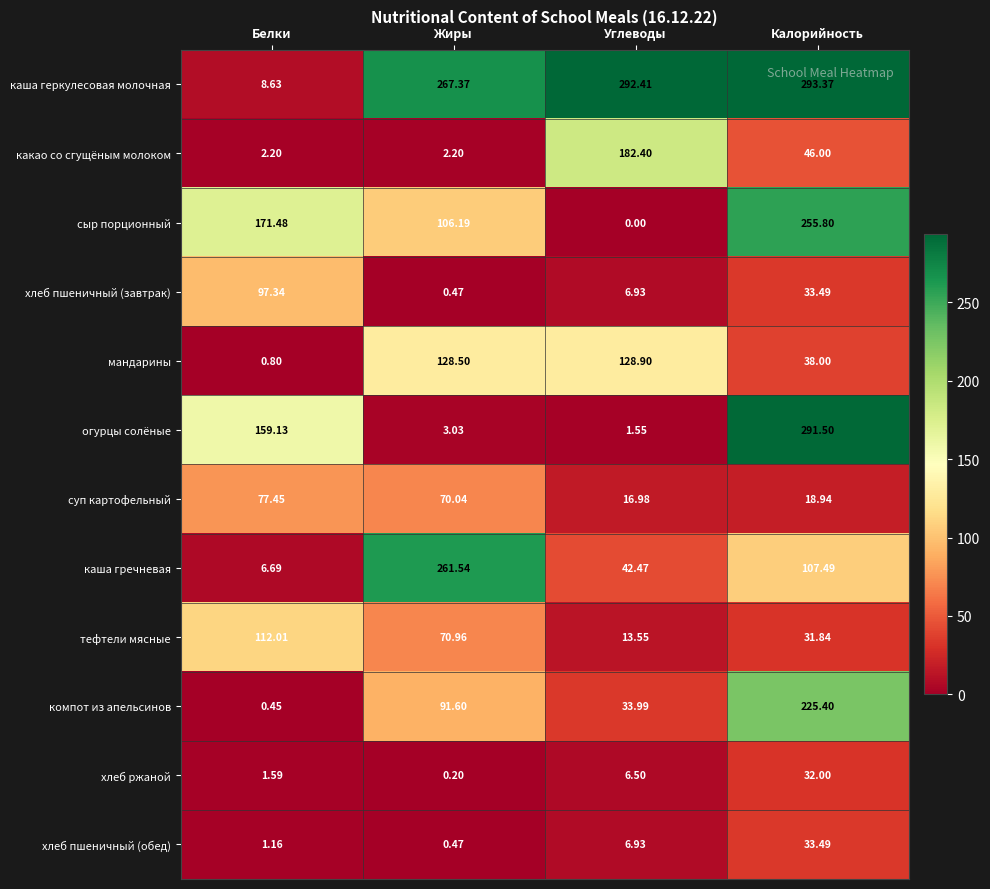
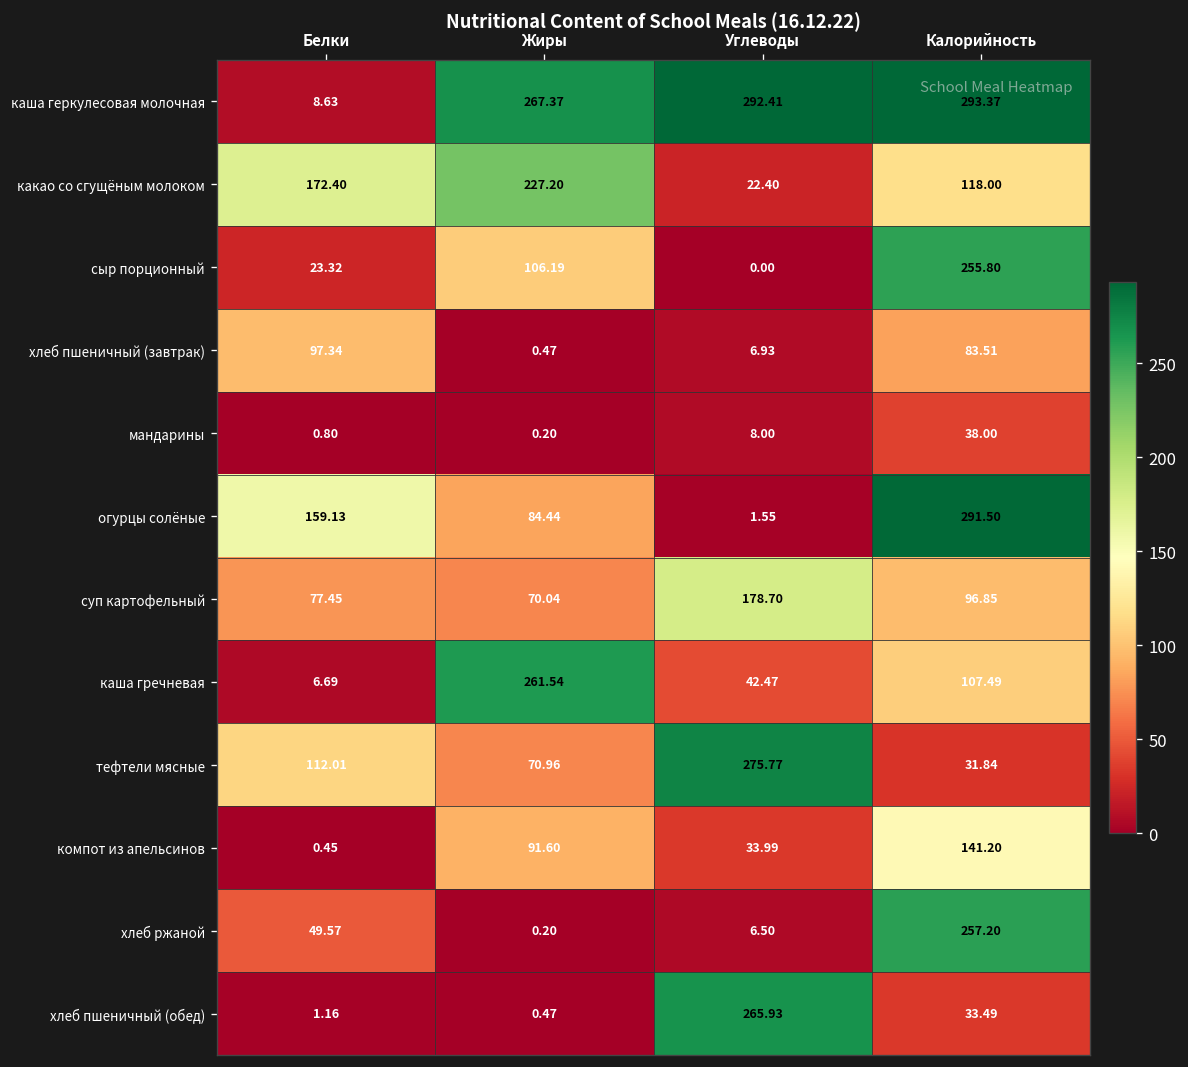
какао со сгущёным молоком, Белки: 2.20 -> 172.40
какао со сгущёным молоком, Жиры: 2.20 -> 227.20
какао со сгущёным молоком, Углеводы: 182.40 -> 22.40
какао со сгущёным молоком, Калорийность: 46.00 -> 118.00
сыр порционный, Белки: 171.48 -> 23.32
хлеб пшеничный (завтрак), Калорийность: 33.49 -> 83.51
мандарины, Жиры: 128.50 -> 0.20
мандарины, Углеводы: 128.90 -> 8.00
огурцы солёные, Жиры: 3.03 -> 84.44
суп картофельный, Углеводы: 16.98 -> 178.70
суп картофельный, Калорийность: 18.94 -> 96.85
тефтели мясные, Углеводы: 13.55 -> 275.77
компот из апельсинов, Калорийность: 225.40 -> 141.20
хлеб ржаной, Белки: 1.59 -> 49.57
хлеб ржаной, Калорийность: 32.00 -> 257.20
хлеб пшеничный (обед), Углеводы: 6.93 -> 265.93
